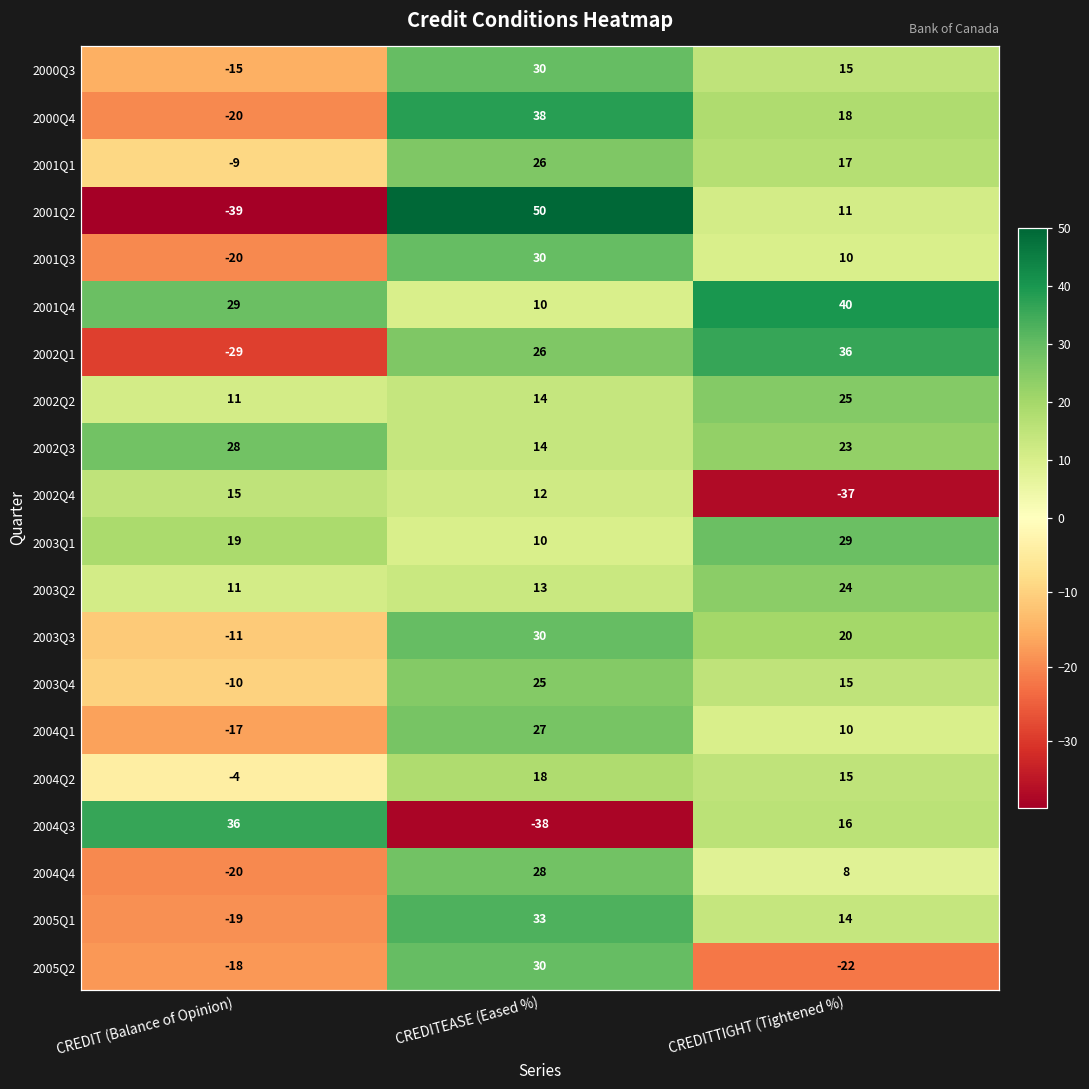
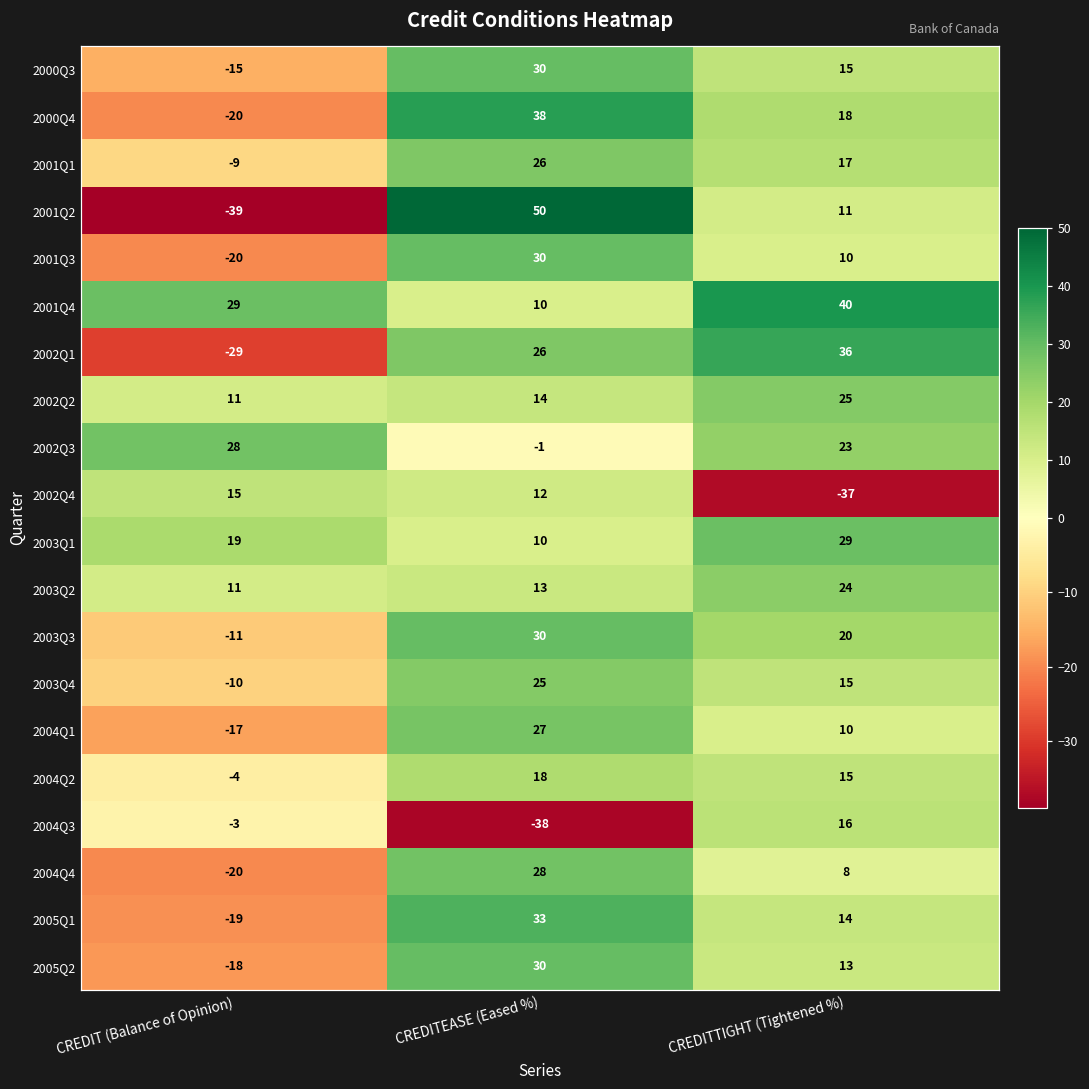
2002Q3, CREDITEASE (Eased %): 14 -> -1
2004Q3, CREDIT (Balance of Opinion): 36 -> -3
2005Q2, CREDITTIGHT (Tightened %): -22 -> 13
